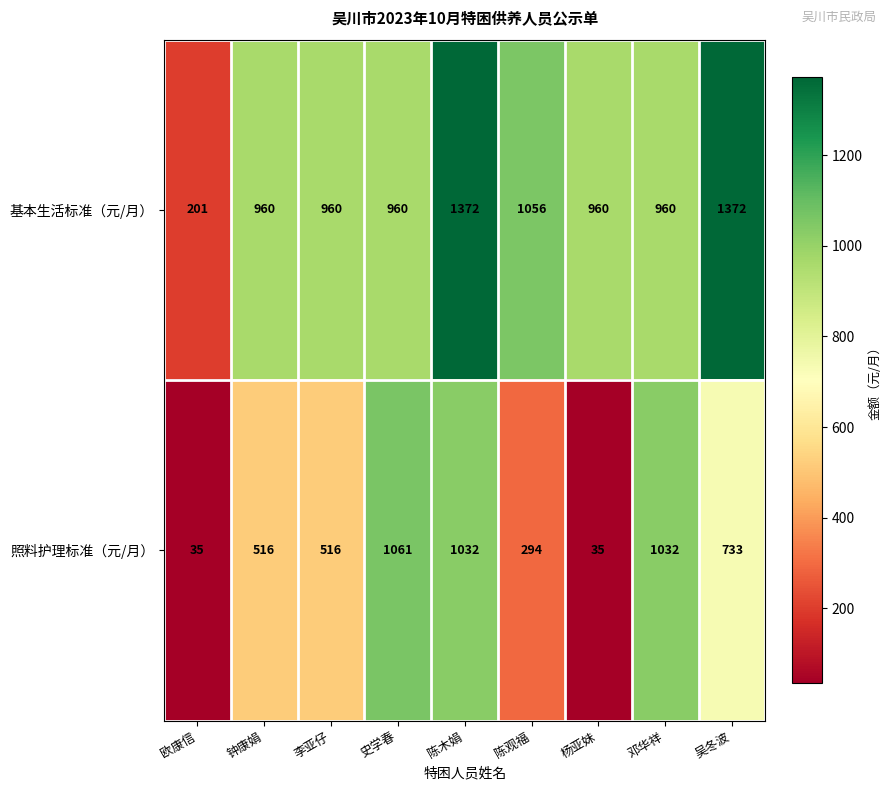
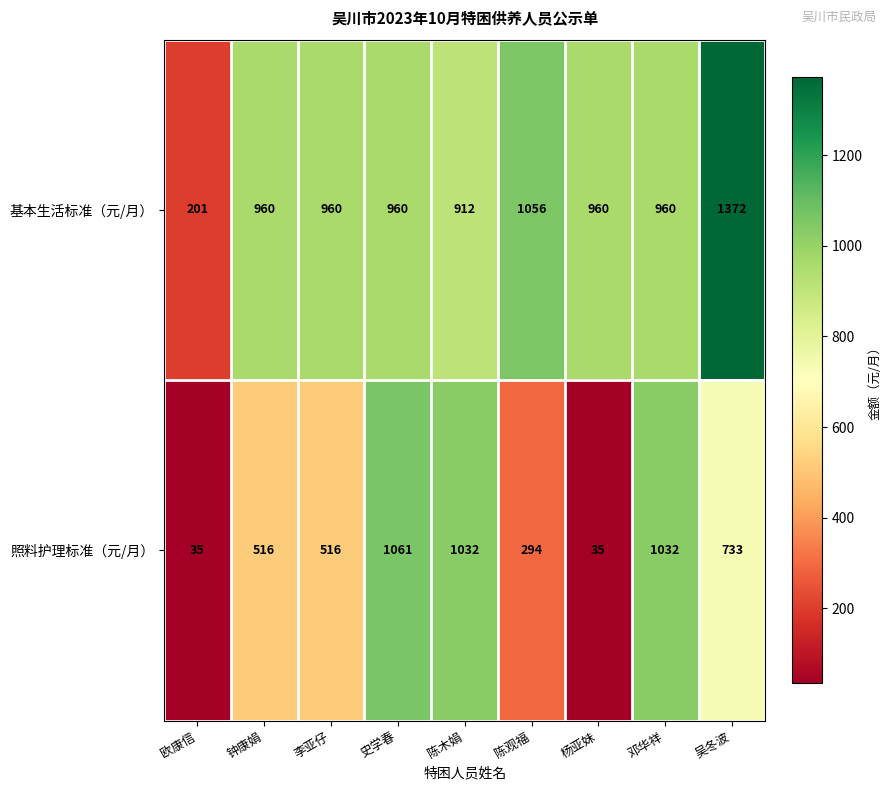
基本生活标准（元/月）, 陈木娟: 1372 -> 912
